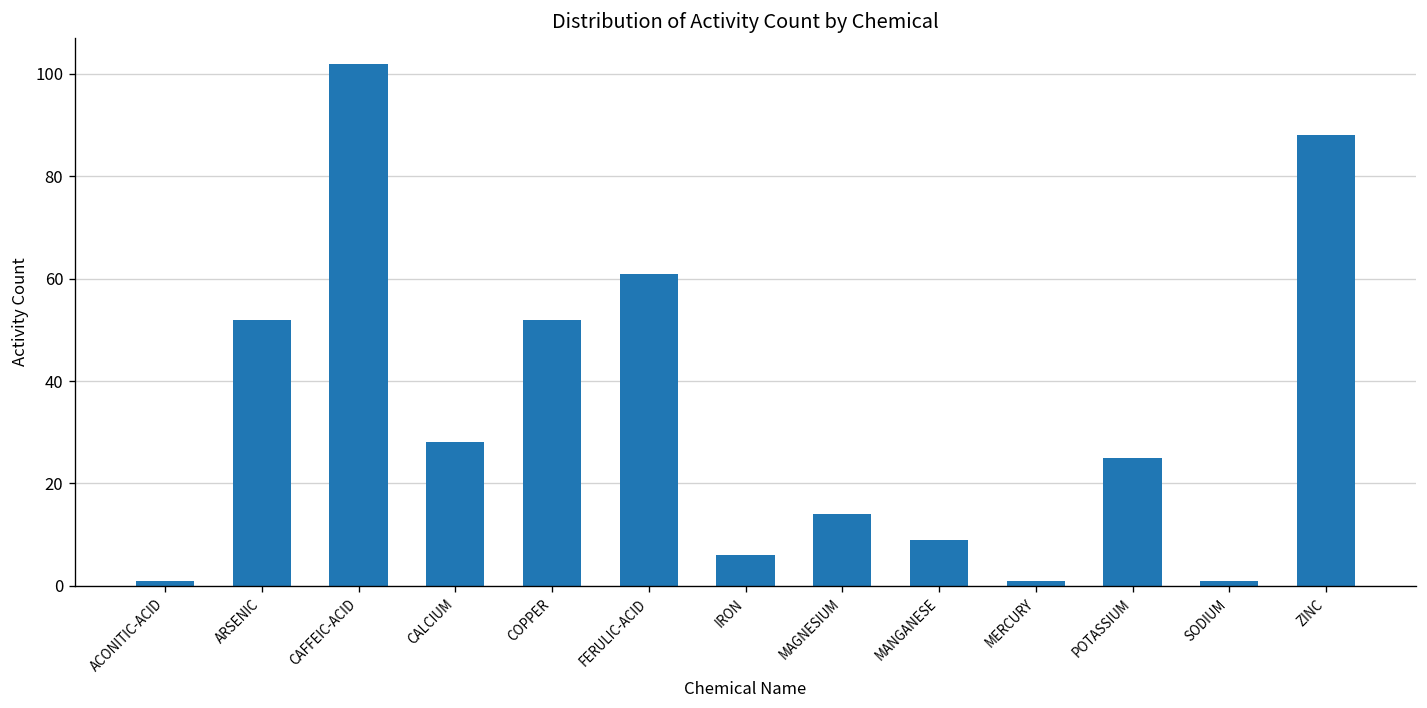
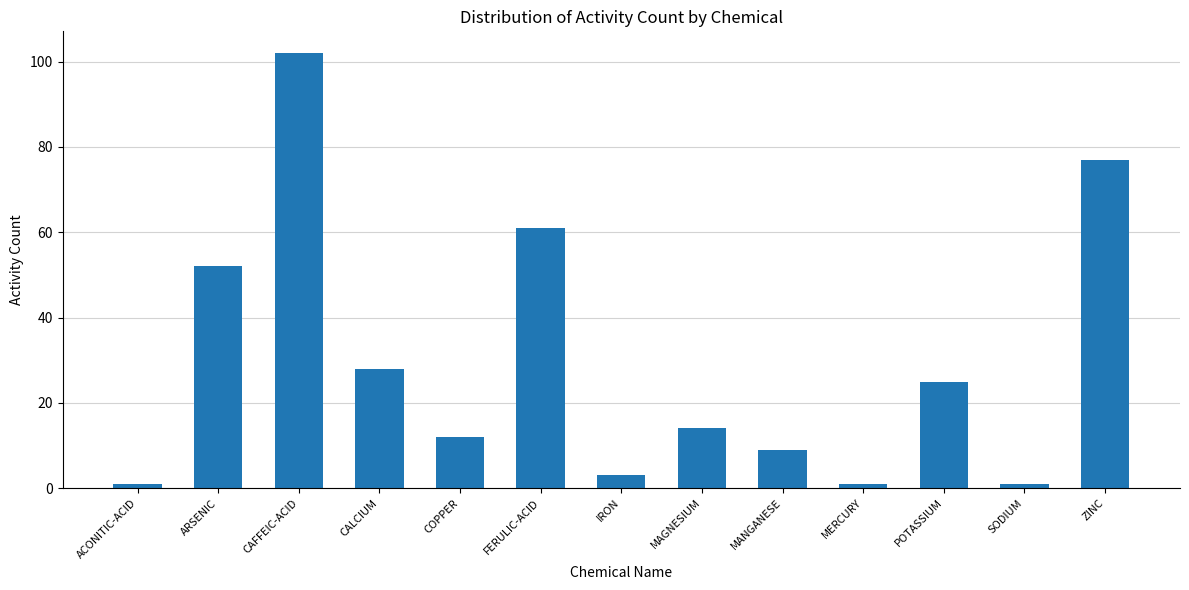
COPPER: 52 -> 12
IRON: 6 -> 3
ZINC: 88 -> 77
